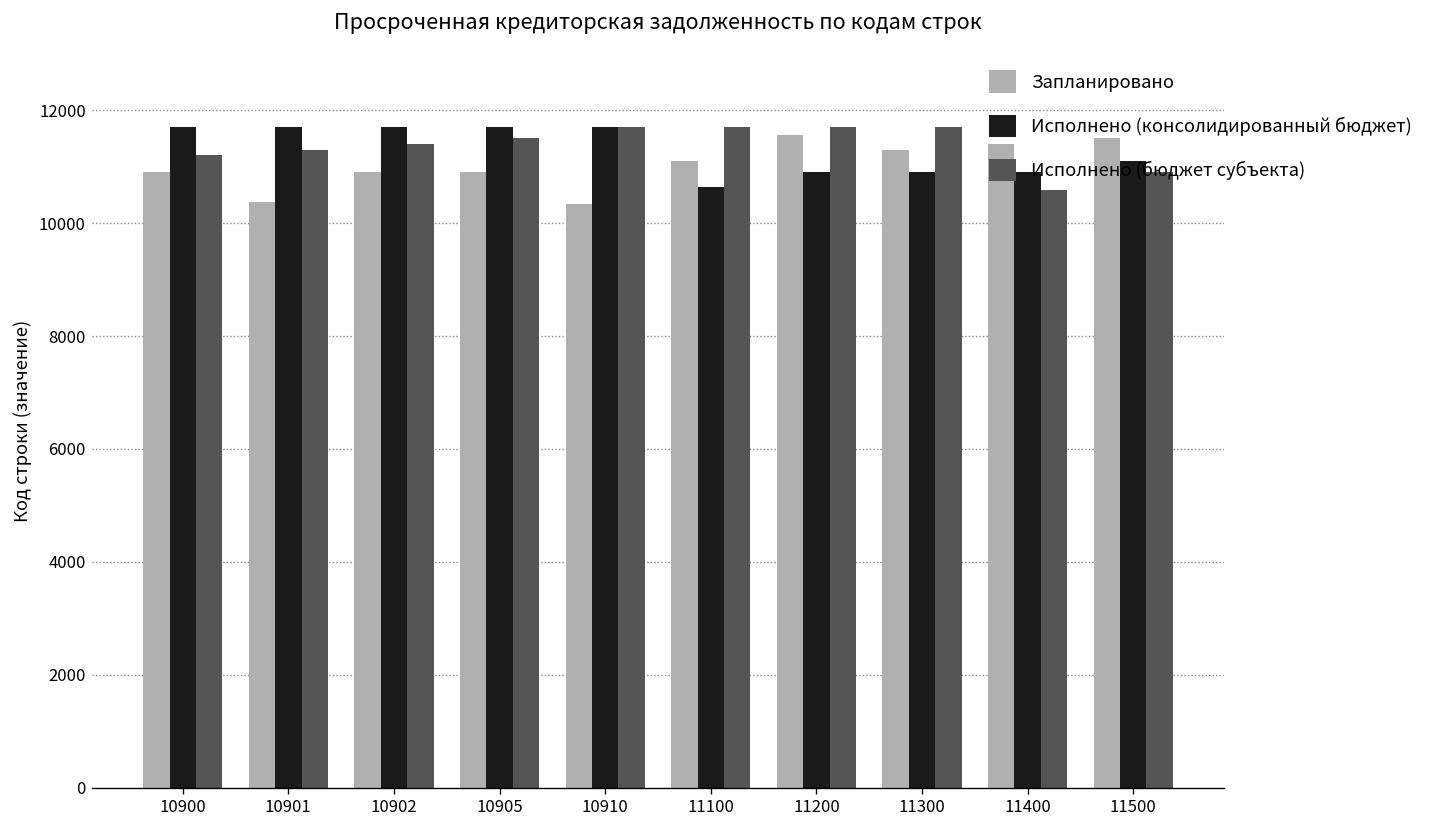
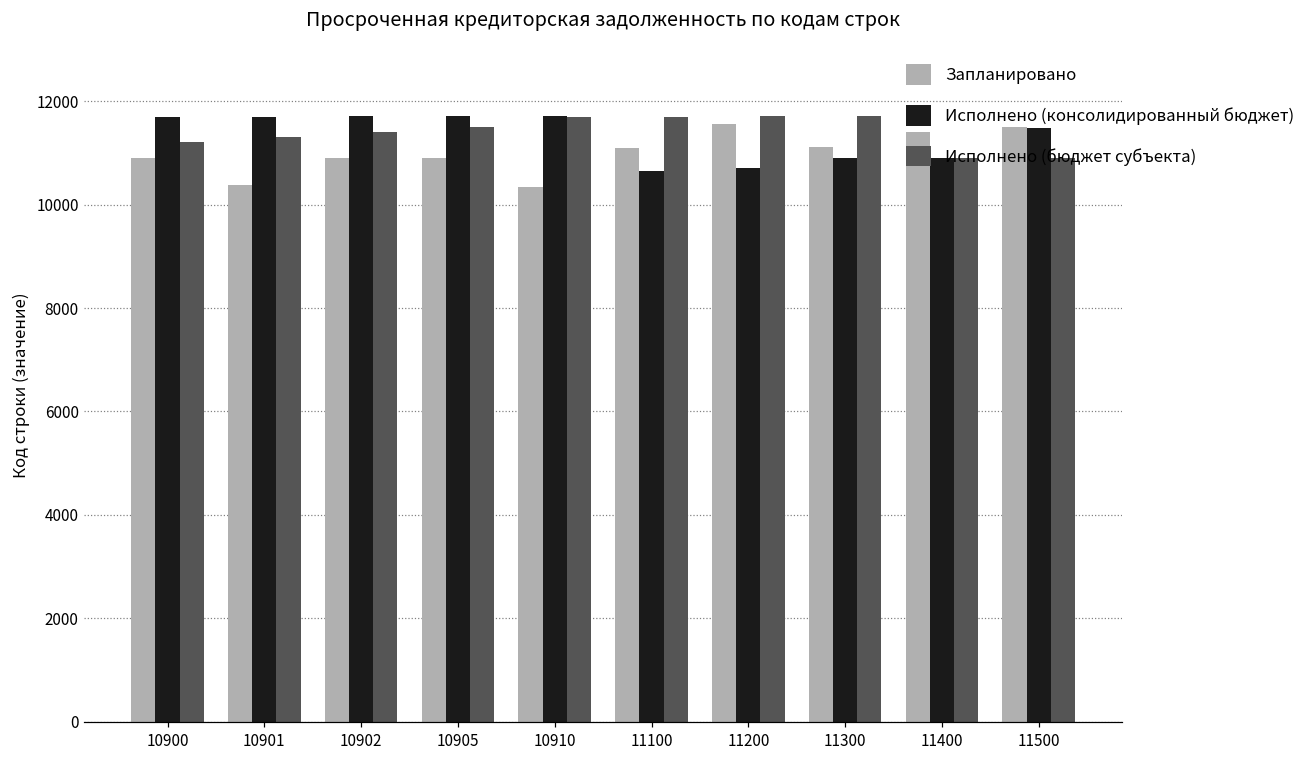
Исполнено (консолидированный бюджет), 11200: 10900 -> 10700
Запланировано, 11300: 11300 -> 11100
Исполнено (бюджет субъекта), 11400: 10600 -> 10900
Исполнено (консолидированный бюджет), 11500: 11100 -> 11500
